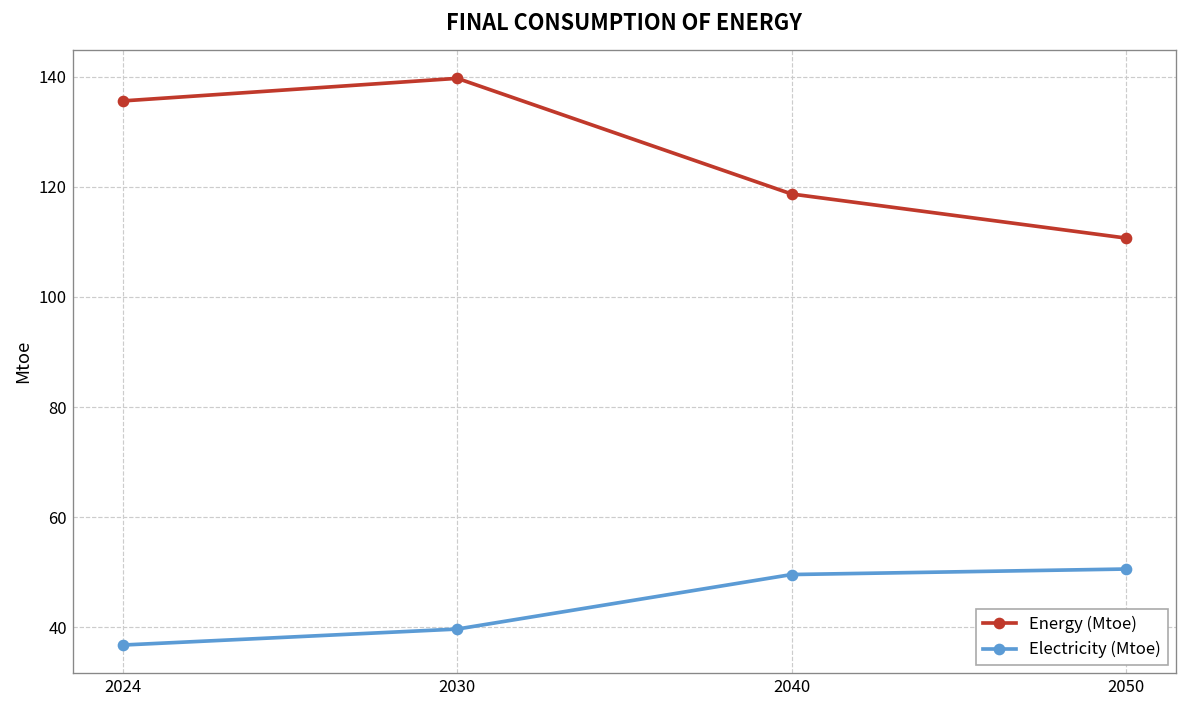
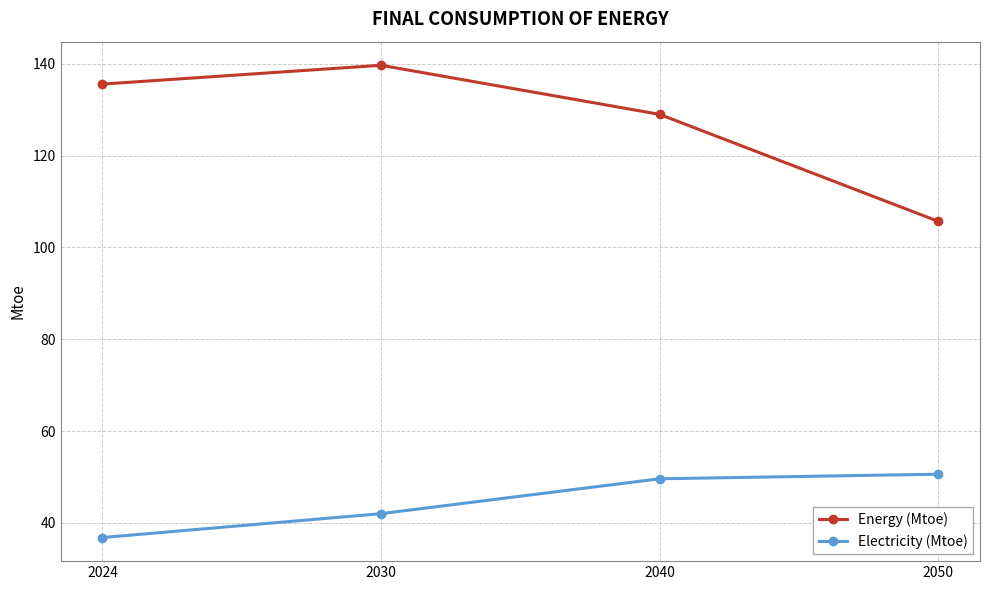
Electricity (Mtoe), 2030: 40 -> 42
Energy (Mtoe), 2040: 119 -> 129
Energy (Mtoe), 2050: 111 -> 106
